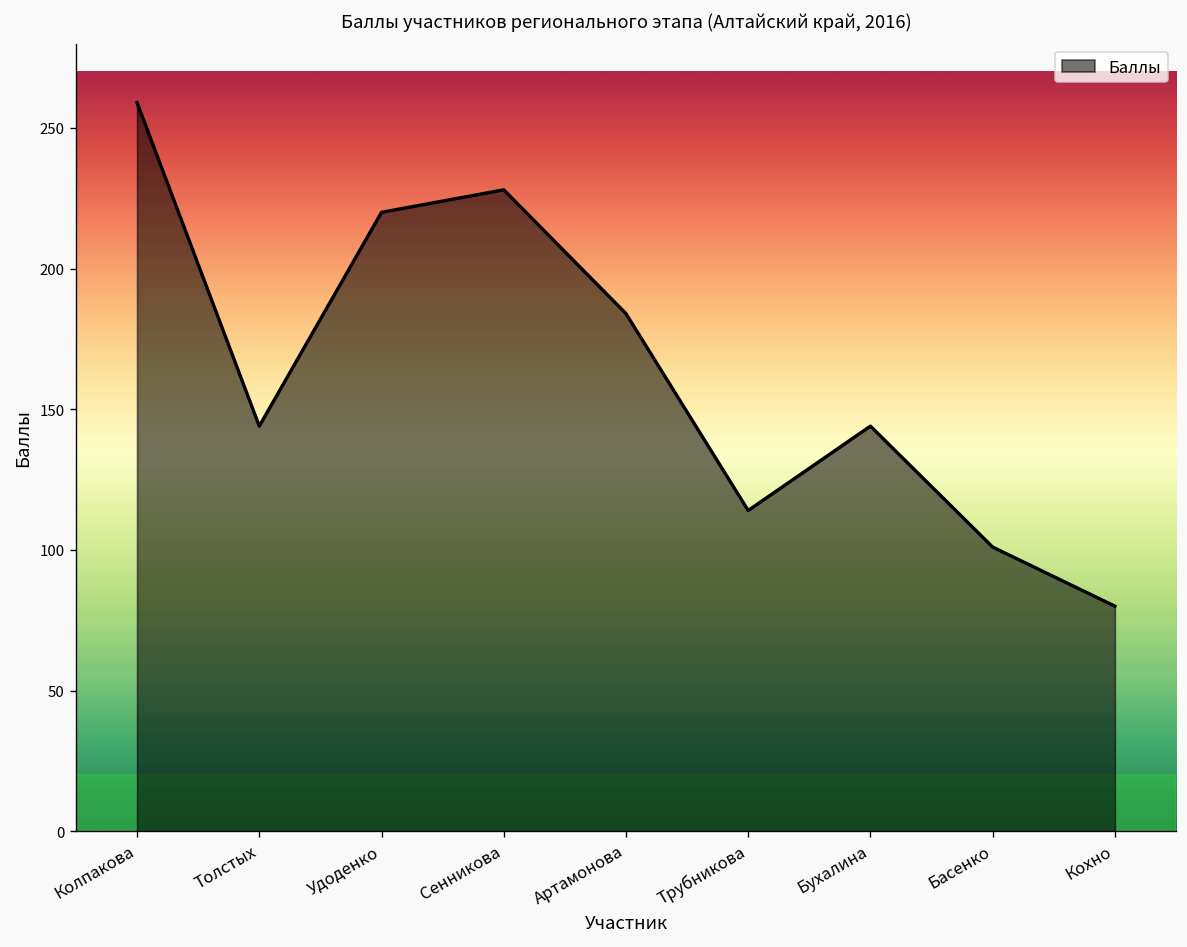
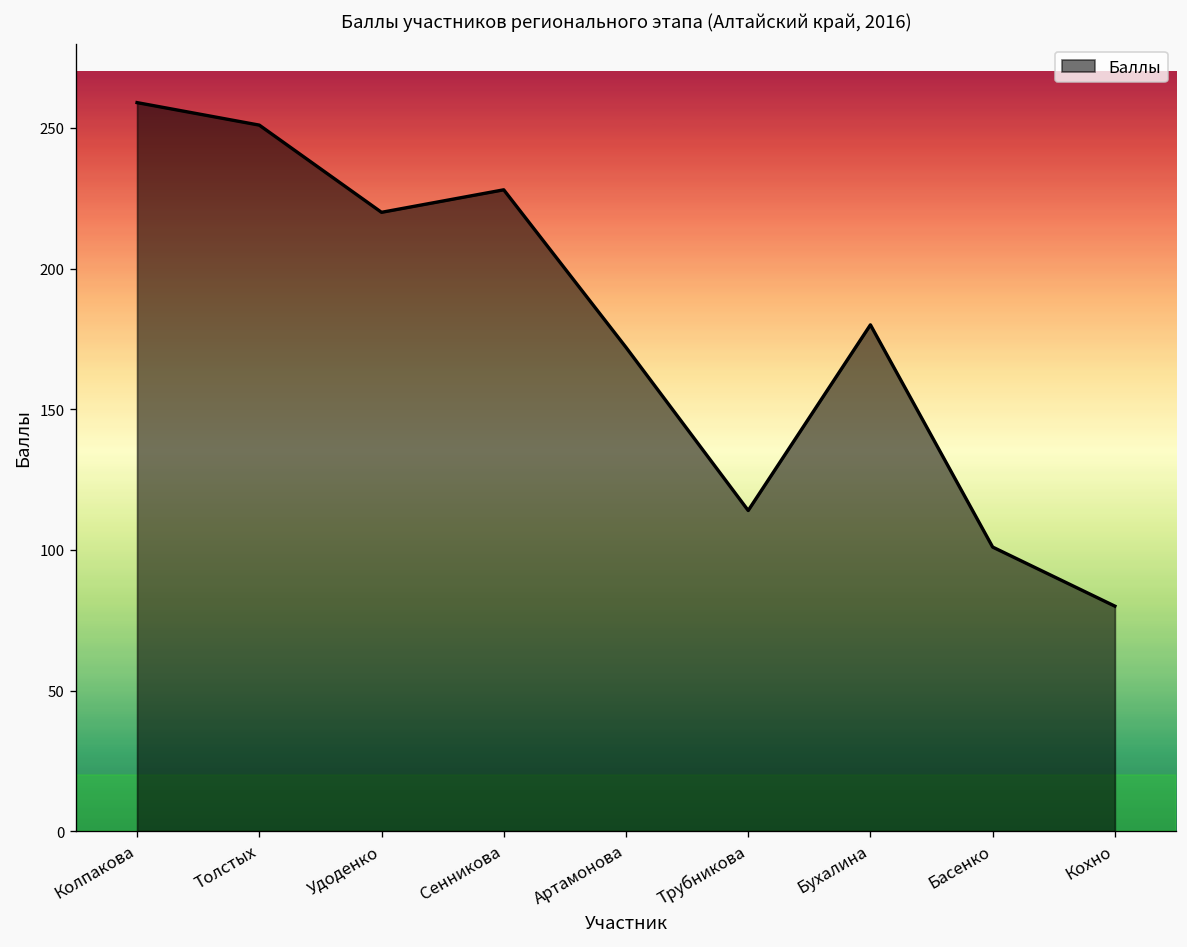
Толстых: 144 -> 251
Артамонова: 184 -> 172
Бухалина: 144 -> 180
